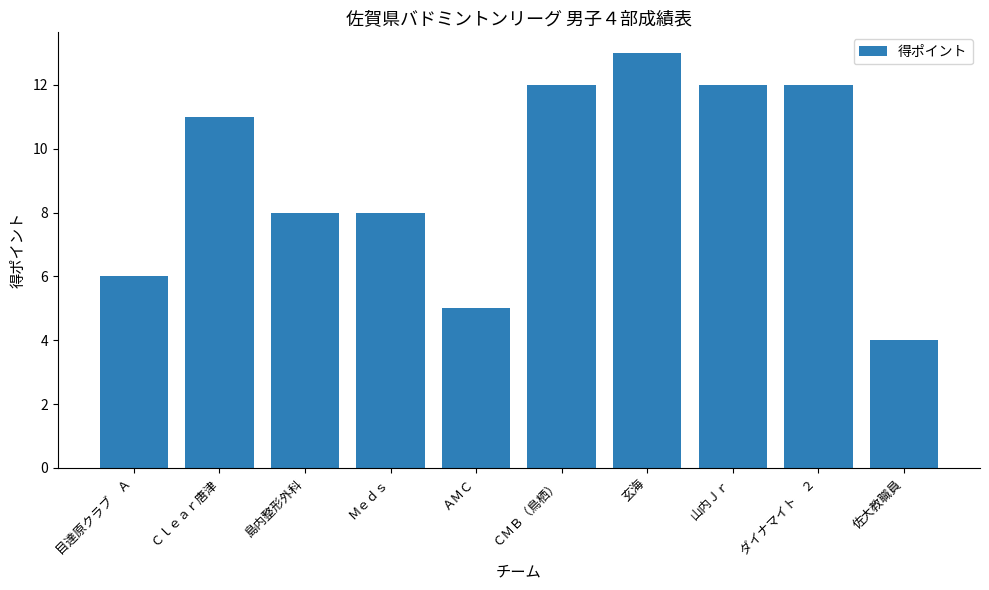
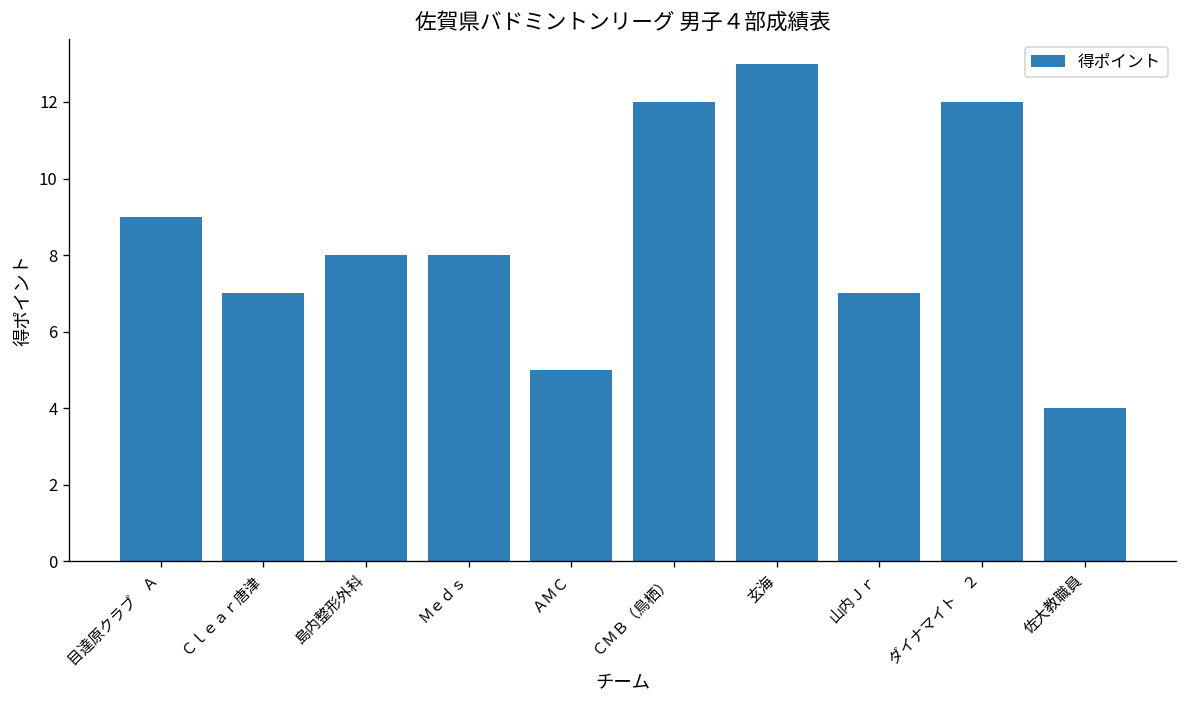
目達原クラブ Ａ: 6 -> 9
Ｃｌｅａｒ唐津: 11 -> 7
山内Ｊｒ: 12 -> 7
